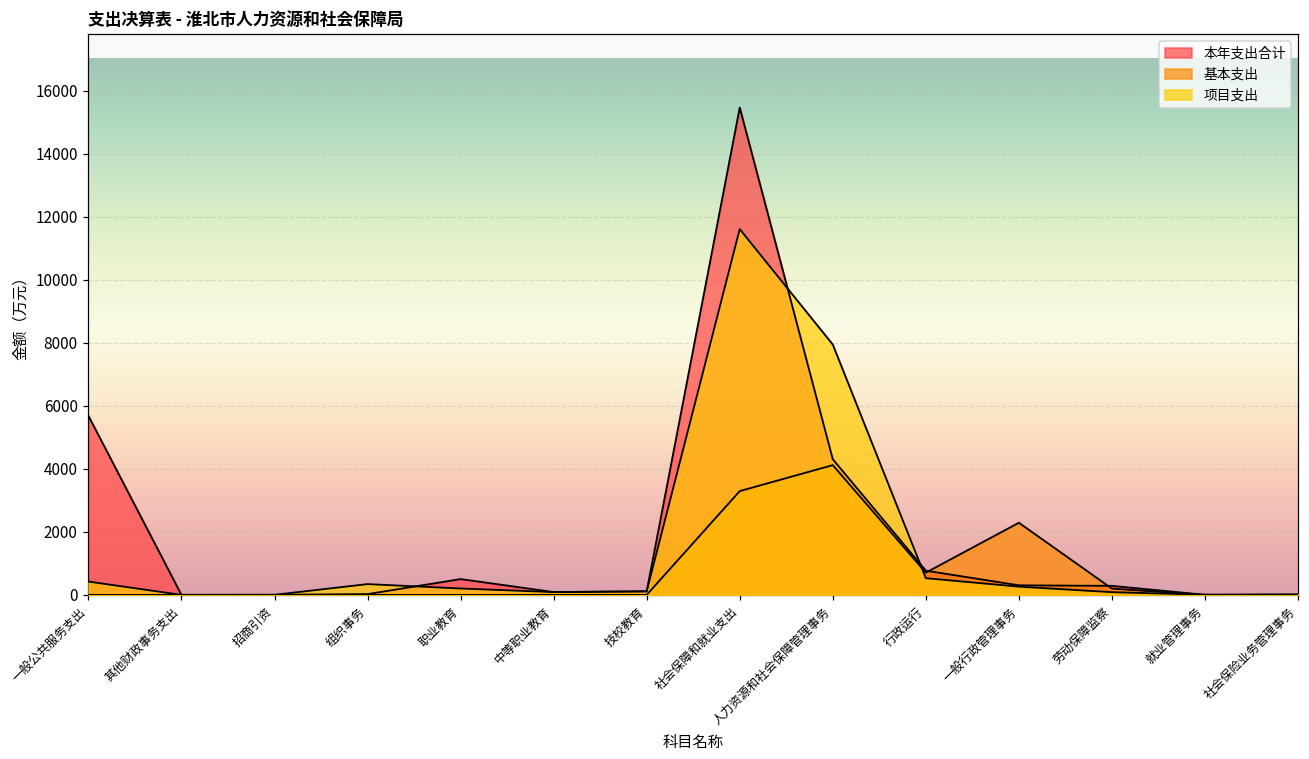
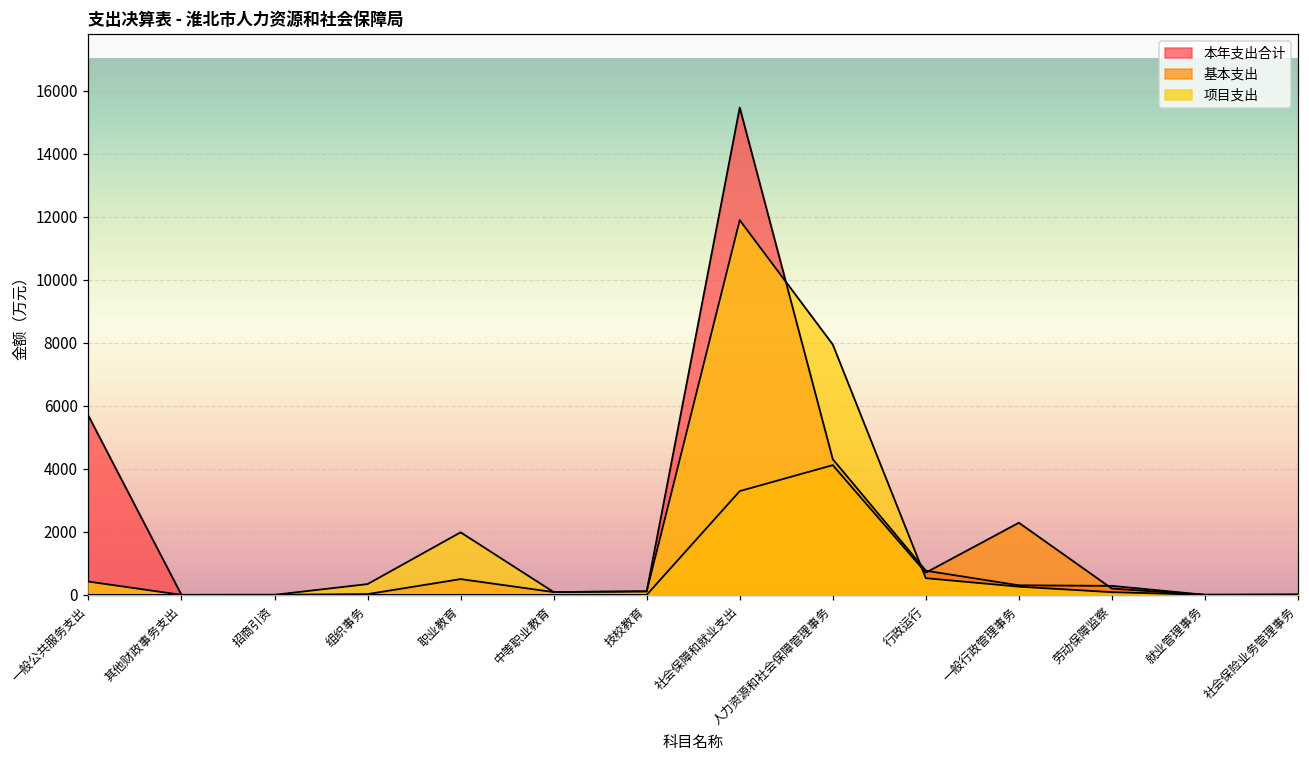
项目支出, 职业教育: 200 -> 2000
项目支出, 社会保障和就业支出: 11600 -> 11900
